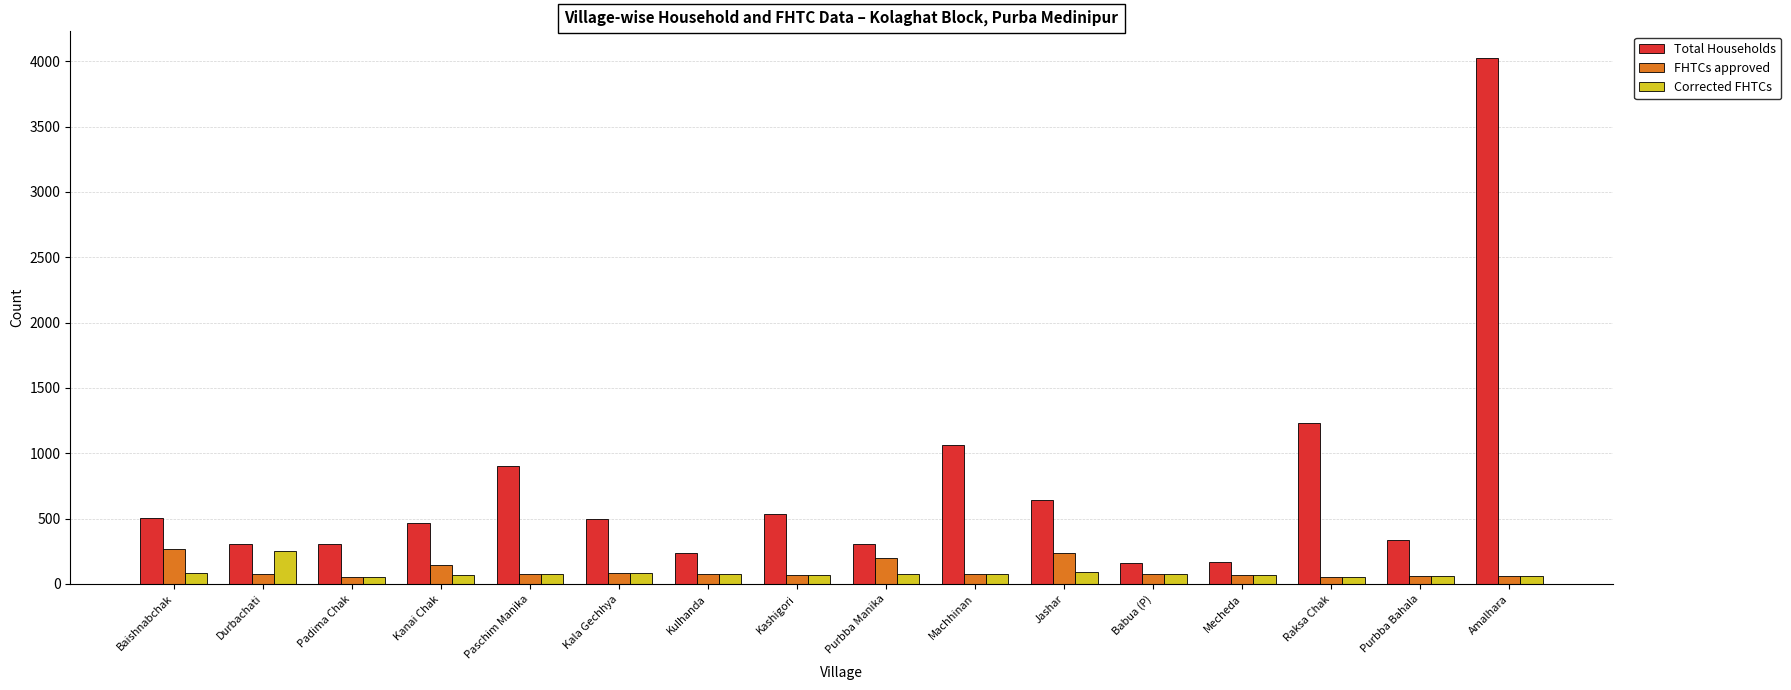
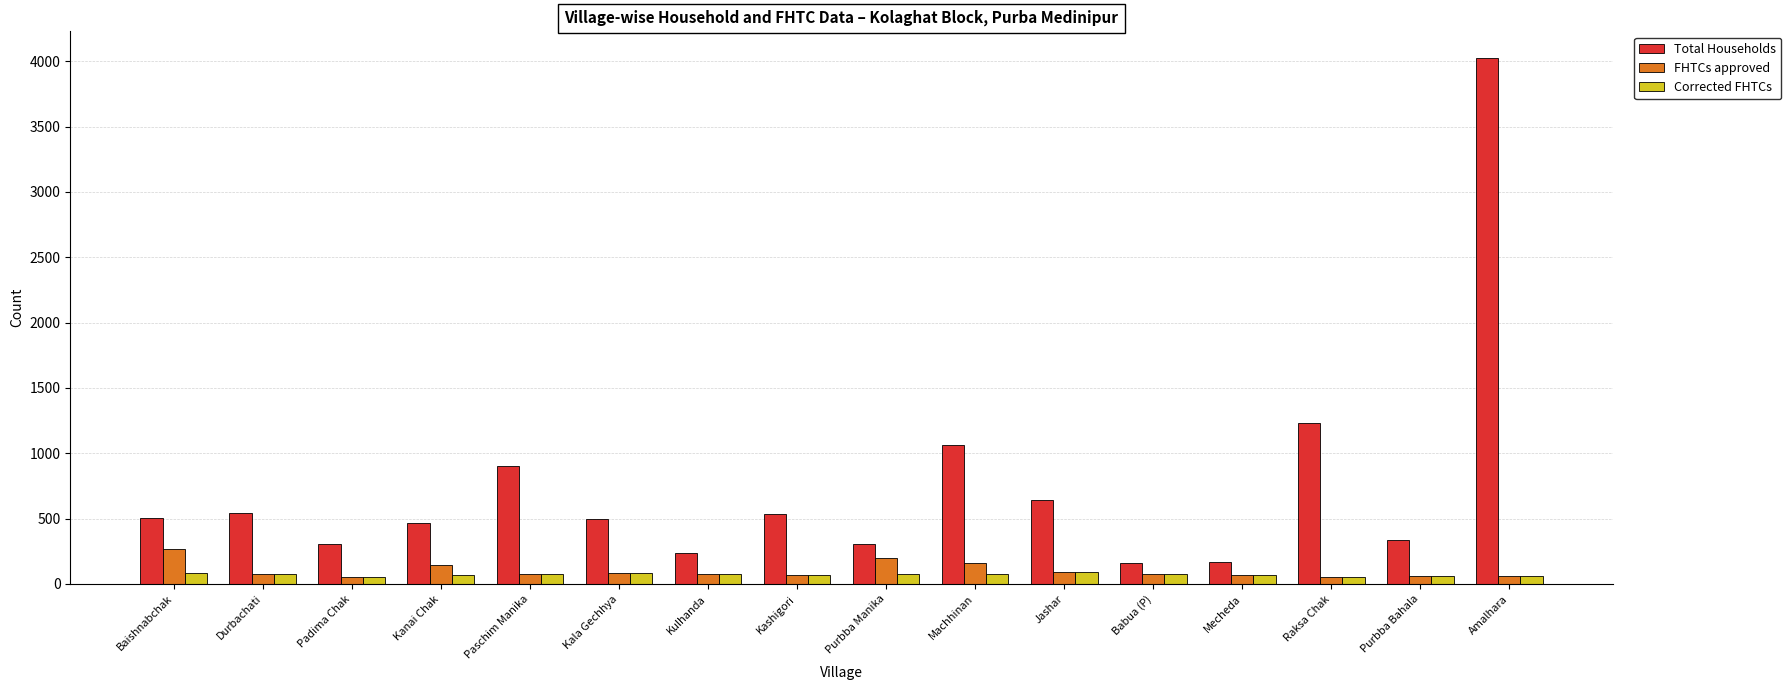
Total Households, Durbachati: 310 -> 540
Corrected FHTCs, Durbachati: 250 -> 80
FHTCs approved, Machhinan: 80 -> 160
FHTCs approved, Jashar: 240 -> 90
